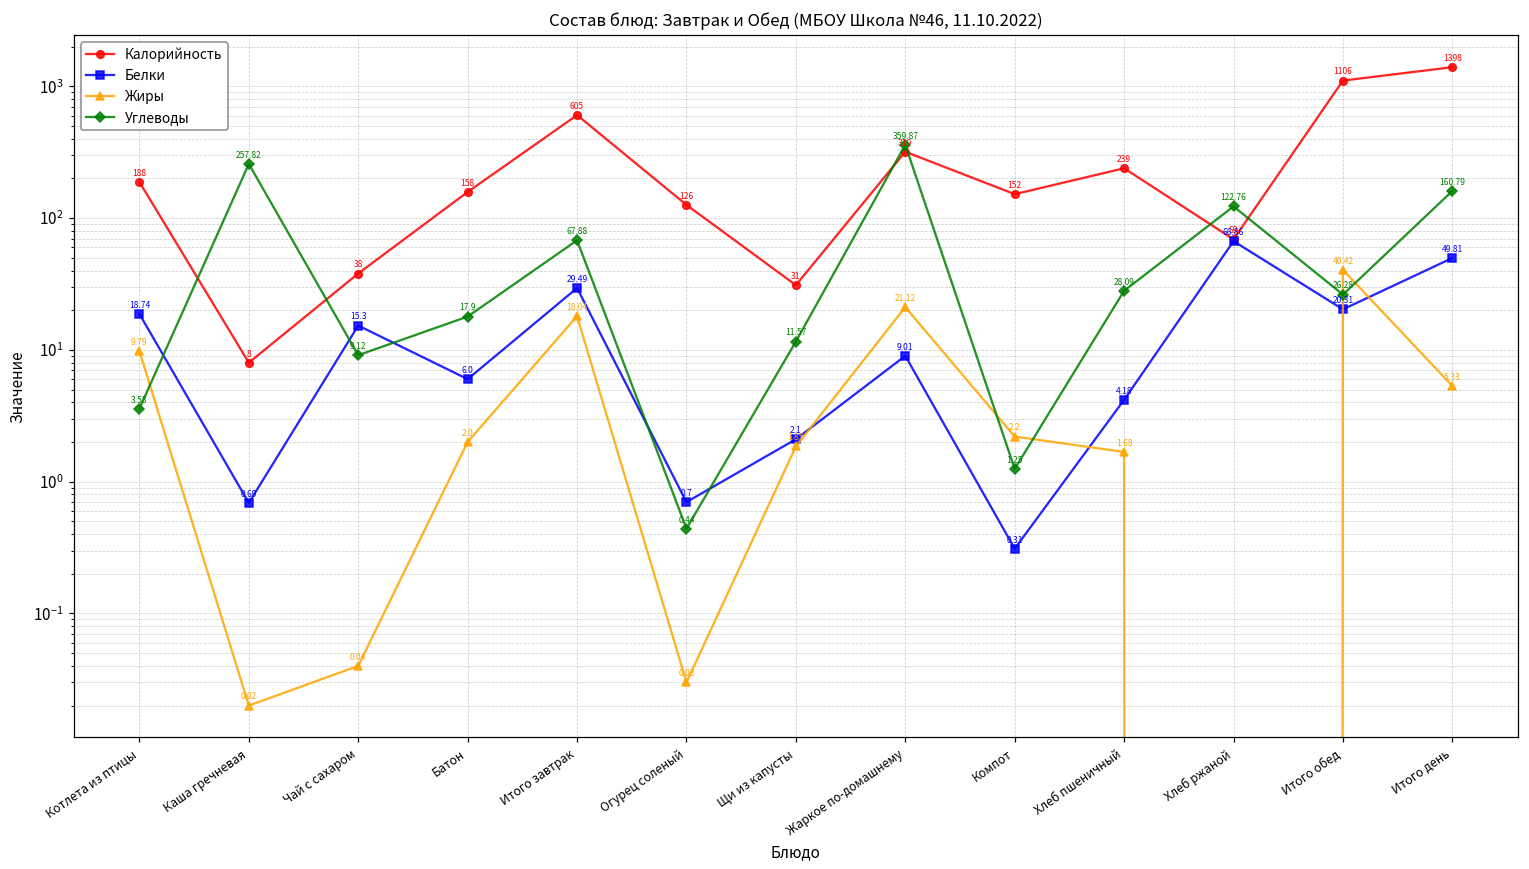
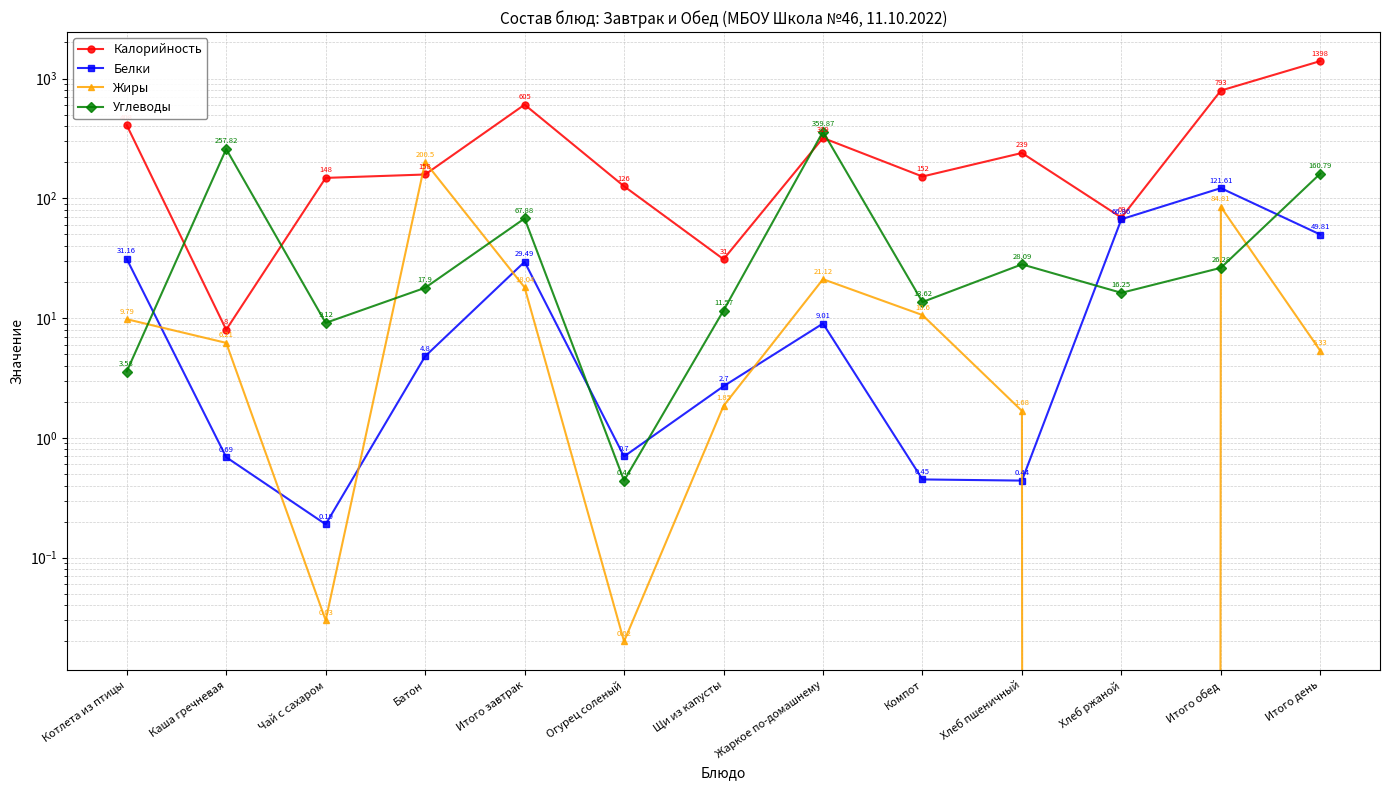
Калорийность, Котлета из птицы: 190 -> 410
Белки, Котлета из птицы: 18.74 -> 31.16
Жиры, Каша гречневая: 0.02 -> 6.21
Калорийность, Чай с сахаром: 38 -> 148
Белки, Чай с сахаром: 15.3 -> 0.19
Жиры, Чай с сахаром: 0.04 -> 0.03
Белки, Батон: 6.0 -> 4.8
Жиры, Батон: 2.0 -> 200.5
Жиры, Огурец соленый: 0.03 -> 0.02
Белки, Щи из капусты: 2.1 -> 2.7
Белки, Компот: 0.31 -> 0.45
Жиры, Компот: 2.2 -> 10.6
Углеводы, Компот: 1.25 -> 13.62
Белки, Хлеб пшеничный: 4.18 -> 0.44
Углеводы, Хлеб ржаной: 122.76 -> 16.25
Калорийность, Итого обед: 1106 -> 793
Белки, Итого обед: 20.31 -> 121.61
Жиры, Итого обед: 40.42 -> 84.81
